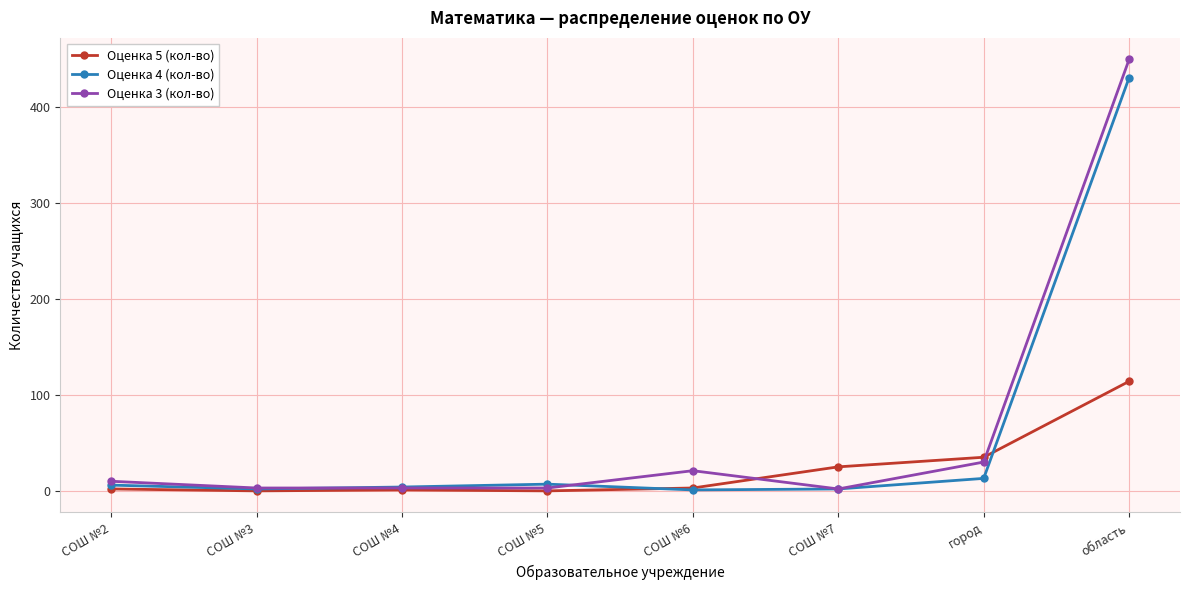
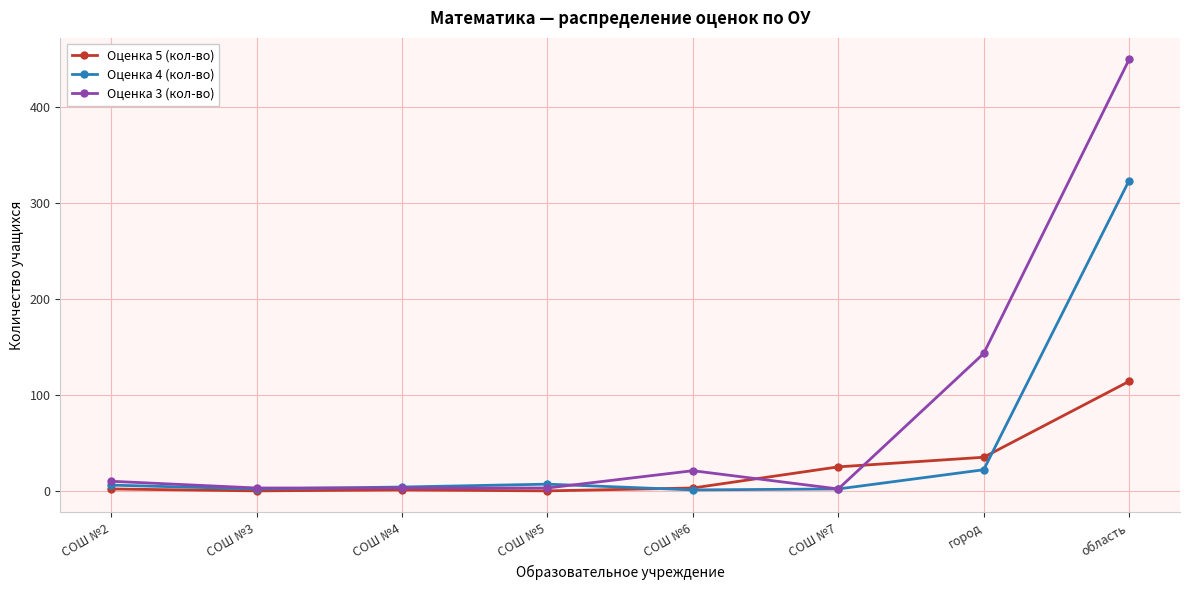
Оценка 4 (кол-во), город: 10 -> 20
Оценка 3 (кол-во), город: 30 -> 140
Оценка 4 (кол-во), область: 430 -> 320
